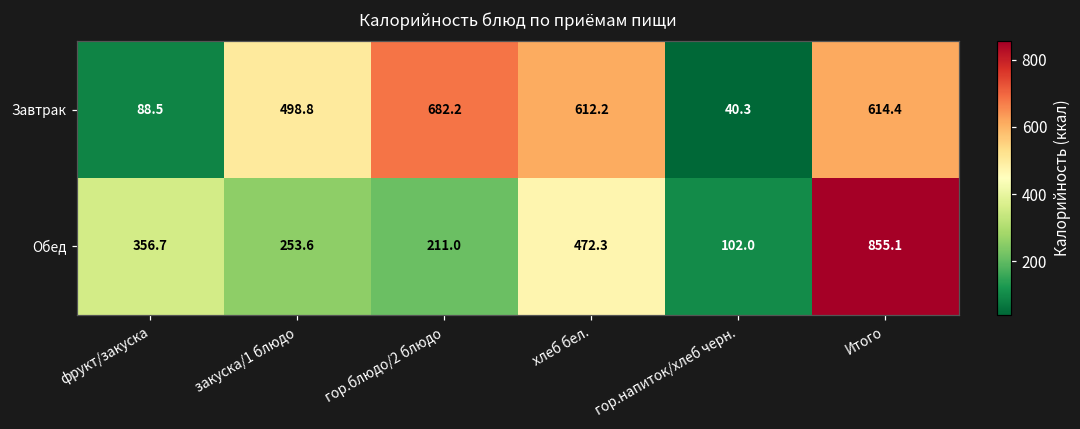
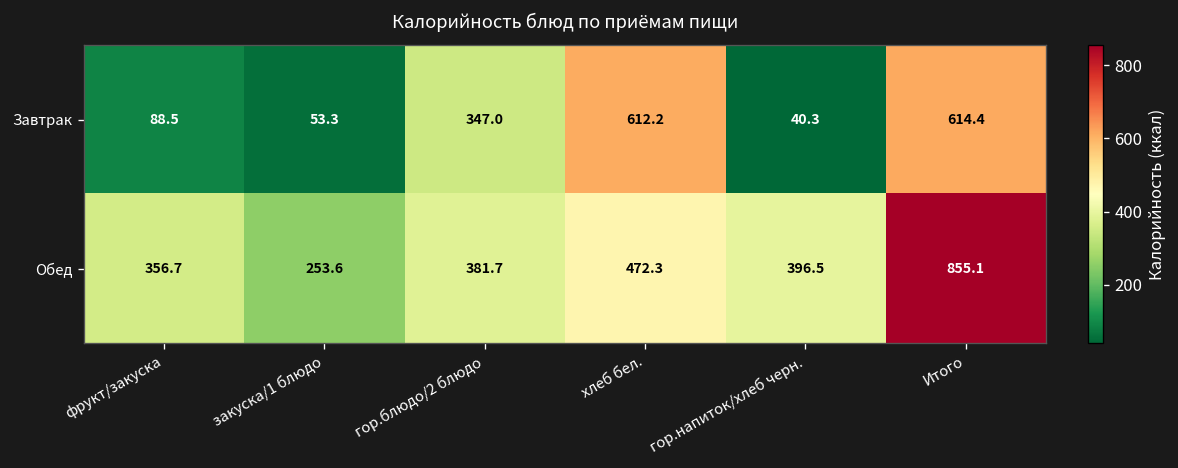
Завтрак, закуска/1 блюдо: 498.8 -> 53.3
Завтрак, гор.блюдо/2 блюдо: 682.2 -> 347.0
Обед, гор.блюдо/2 блюдо: 211.0 -> 381.7
Обед, гор.напиток/хлеб черн.: 102.0 -> 396.5
